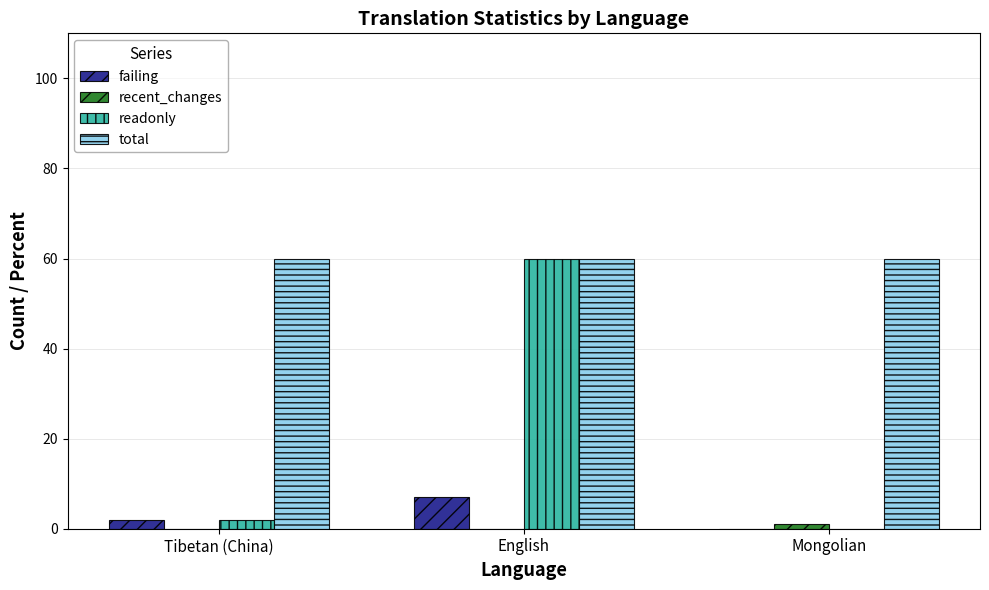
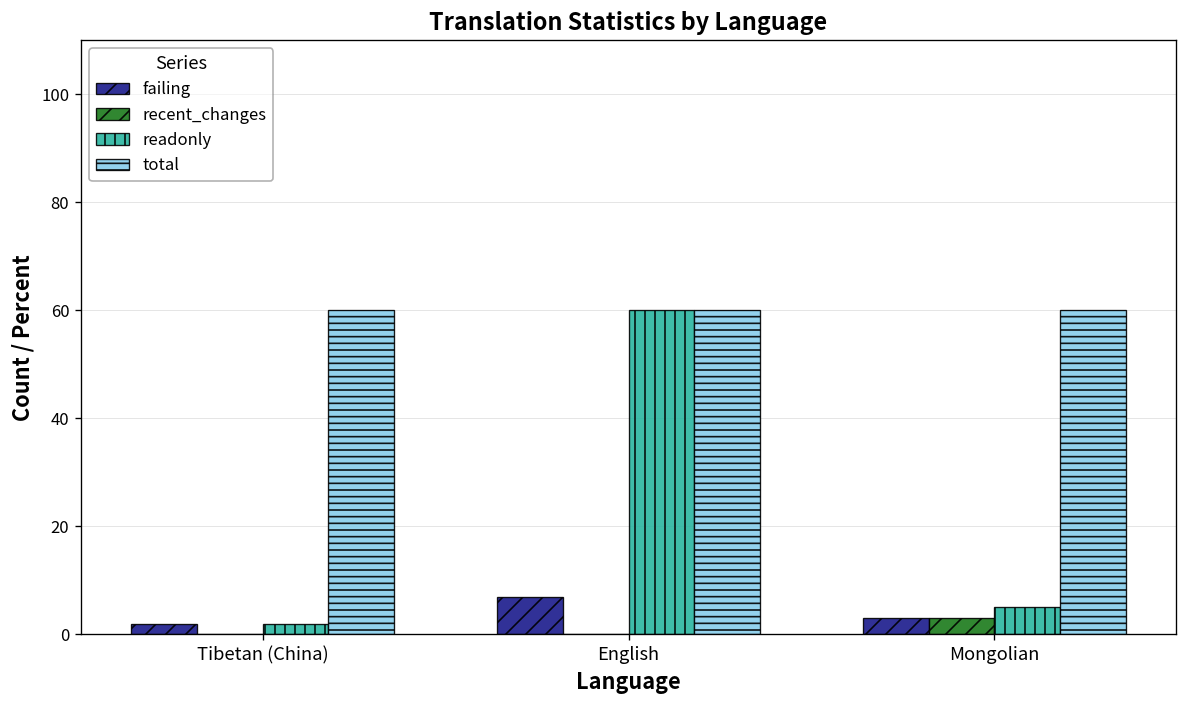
failing, Mongolian: 0 -> 3
recent_changes, Mongolian: 1 -> 3
readonly, Mongolian: 0 -> 5
